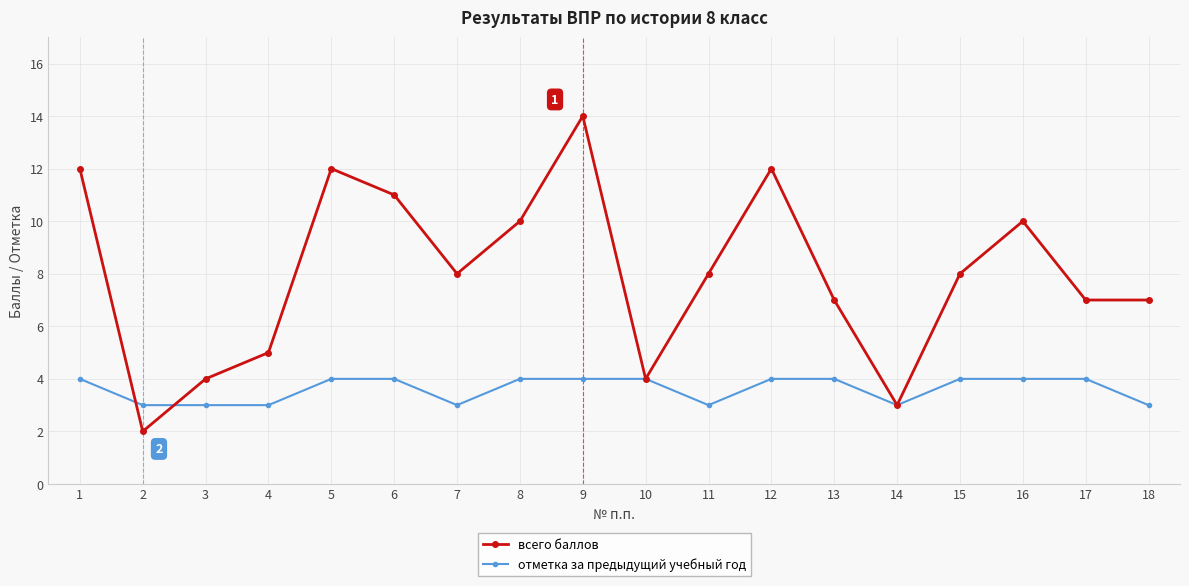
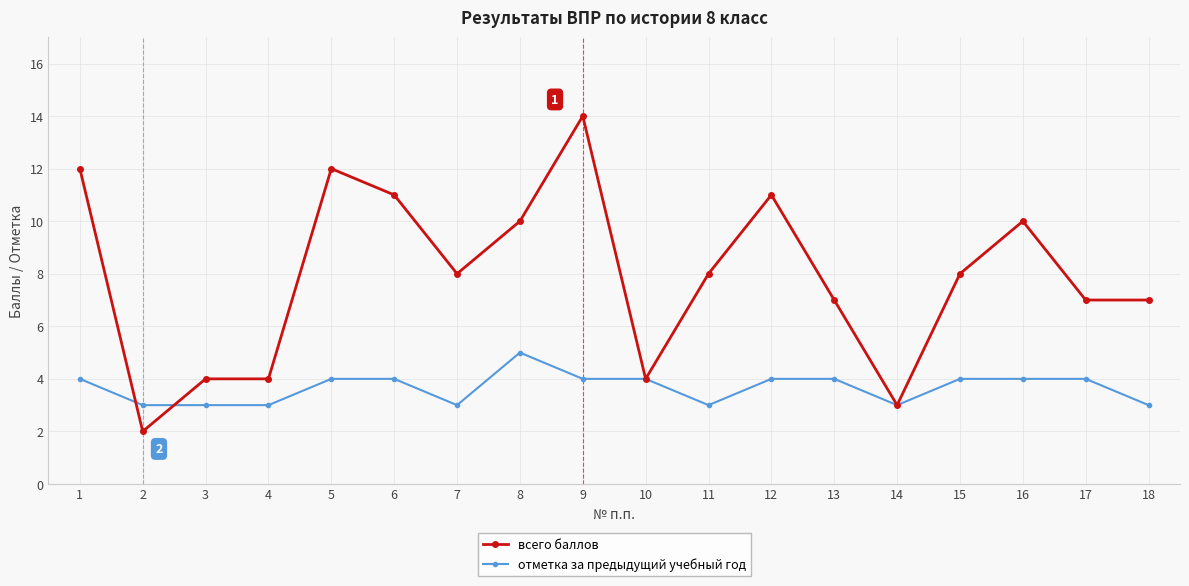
всего баллов, 4: 5 -> 4
отметка за предыдущий учебный год, 8: 4 -> 5
всего баллов, 12: 12 -> 11
